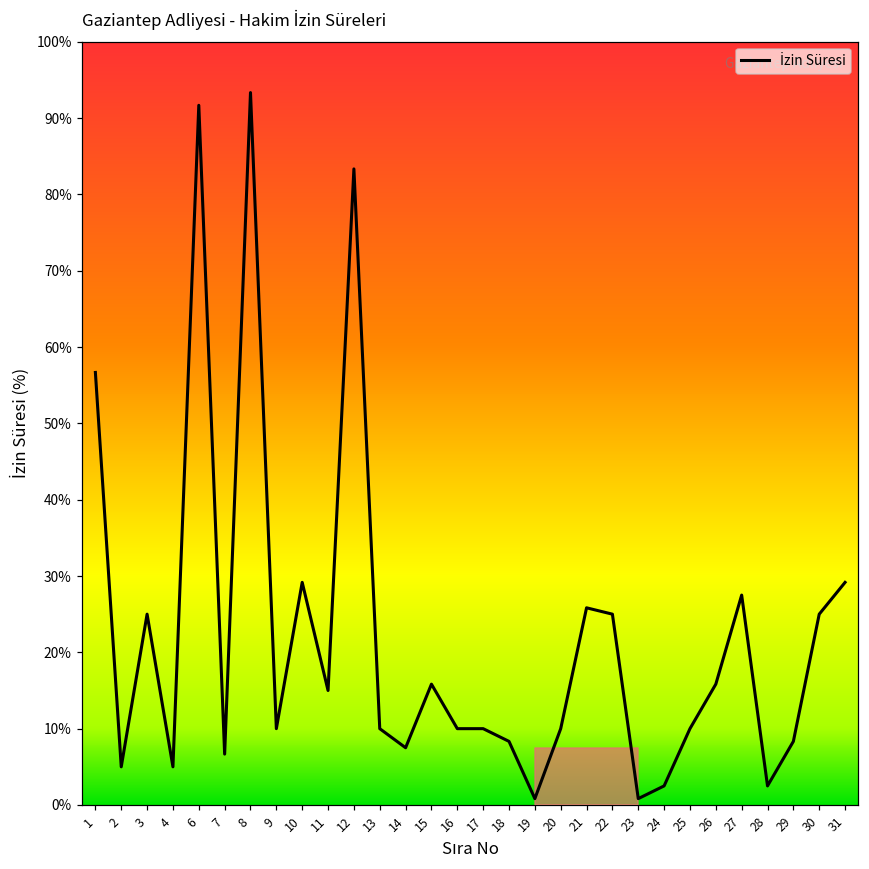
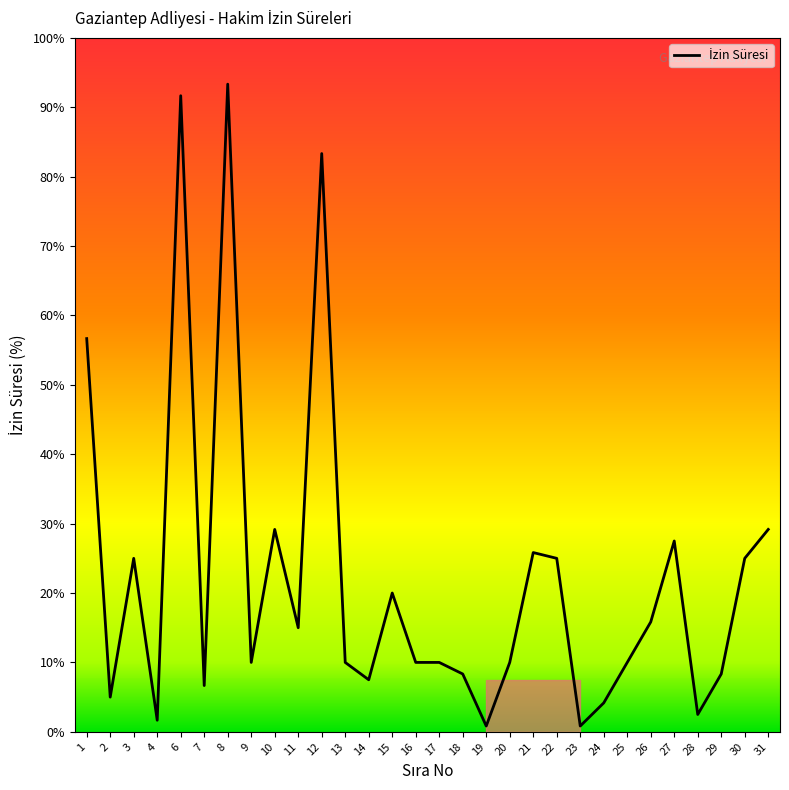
4: 5% -> 2%
15: 16% -> 20%
24: 3% -> 4%
